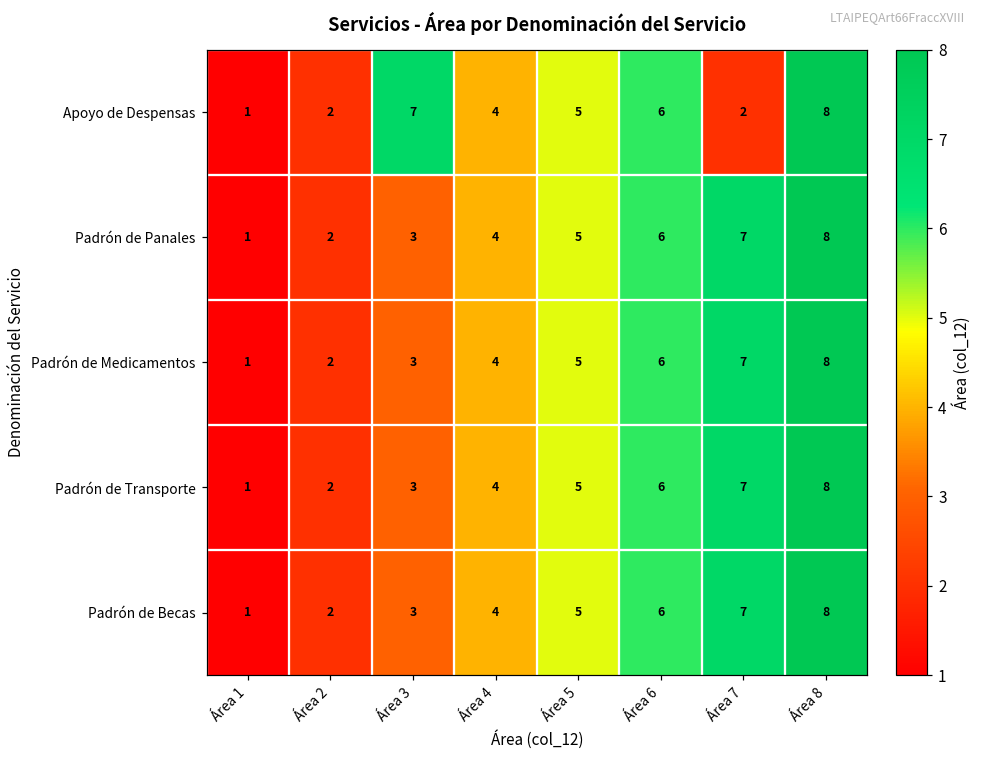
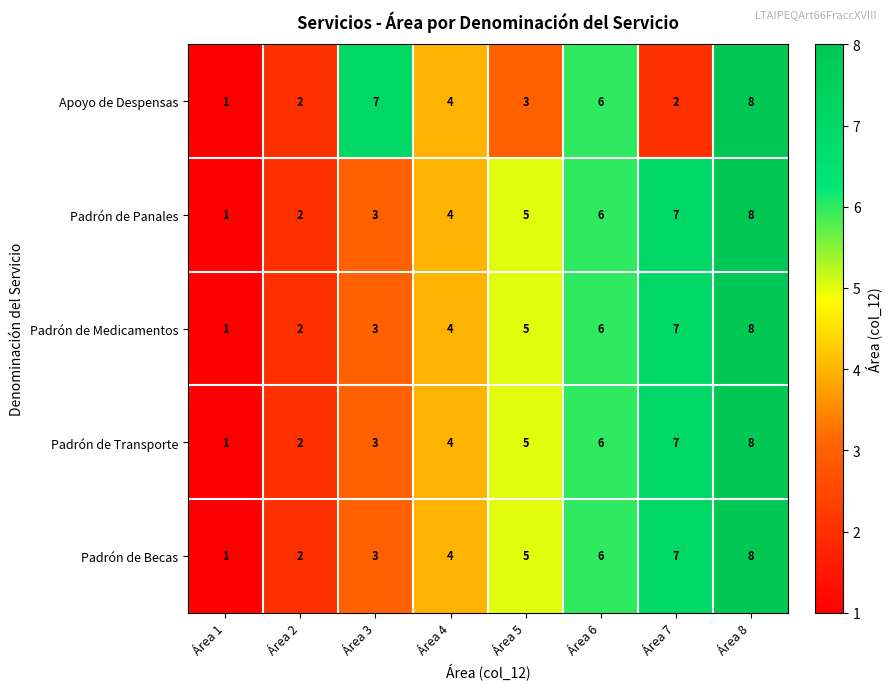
Apoyo de Despensas, Área 5: 5 -> 3
